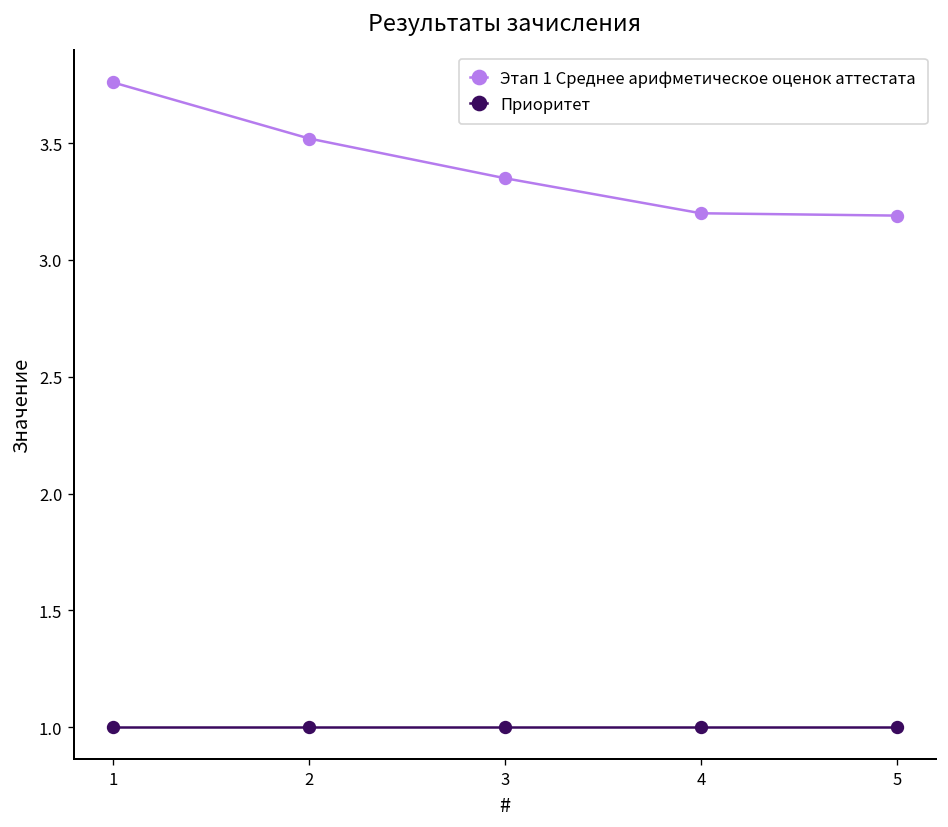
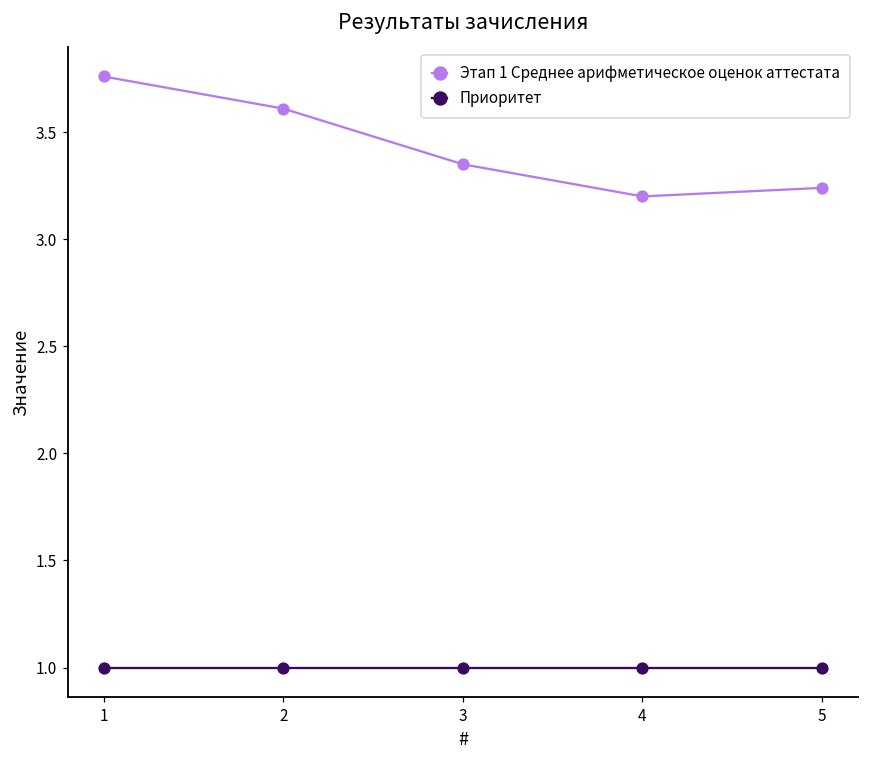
Этап 1 Среднее арифметическое оценок аттестата, 2: 3.52 -> 3.61
Этап 1 Среднее арифметическое оценок аттестата, 5: 3.19 -> 3.24
